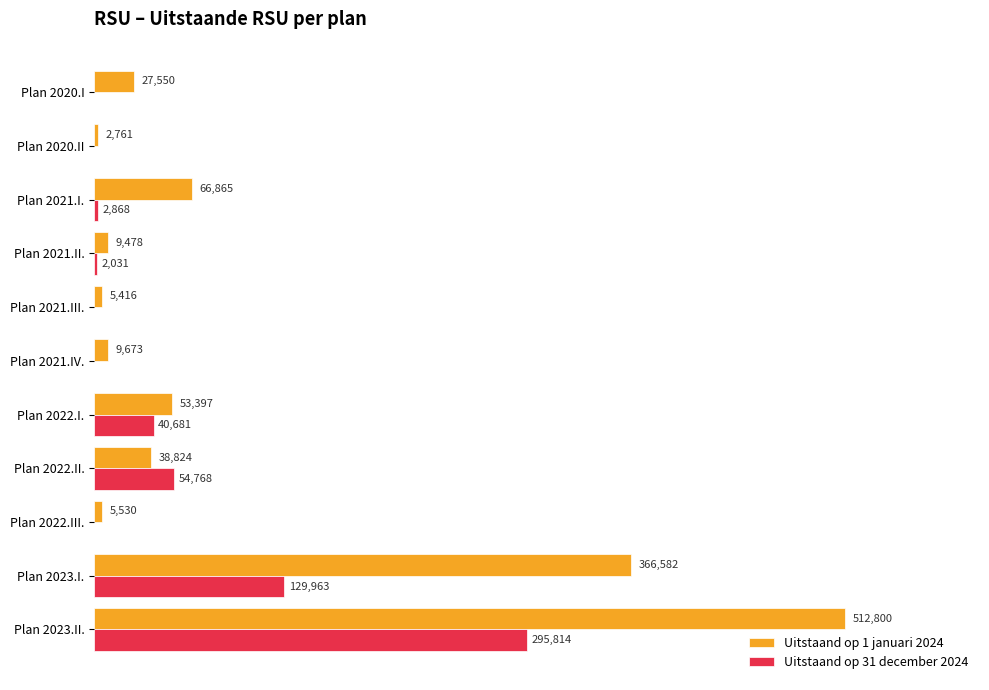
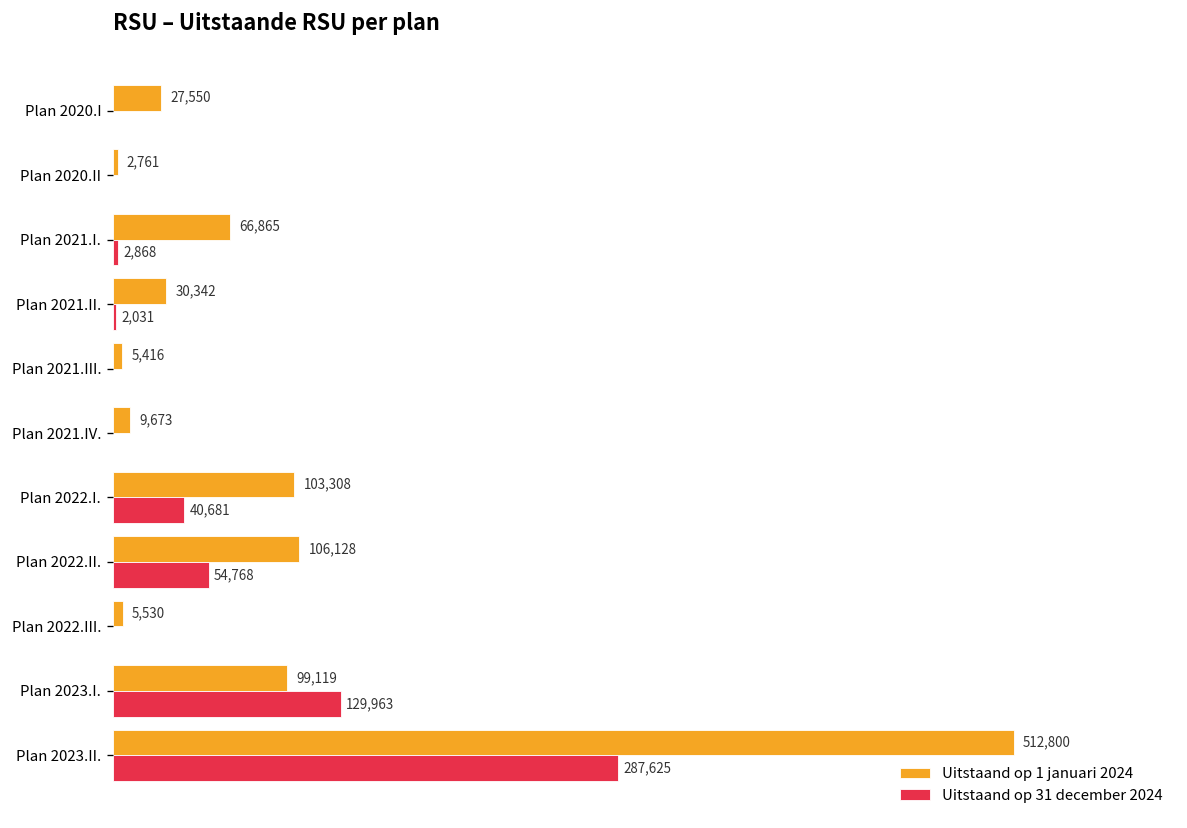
Uitstaand op 1 januari 2024, Plan 2021.II.: 9,478 -> 30,342
Uitstaand op 1 januari 2024, Plan 2022.I.: 53,397 -> 103,308
Uitstaand op 1 januari 2024, Plan 2022.II.: 38,824 -> 106,128
Uitstaand op 1 januari 2024, Plan 2023.I.: 366,582 -> 99,119
Uitstaand op 31 december 2024, Plan 2023.II.: 295,814 -> 287,625
